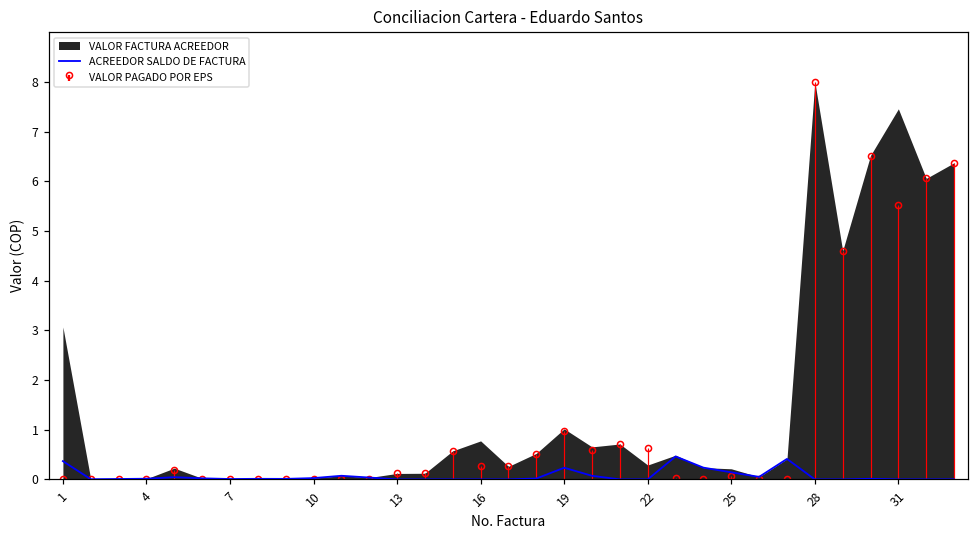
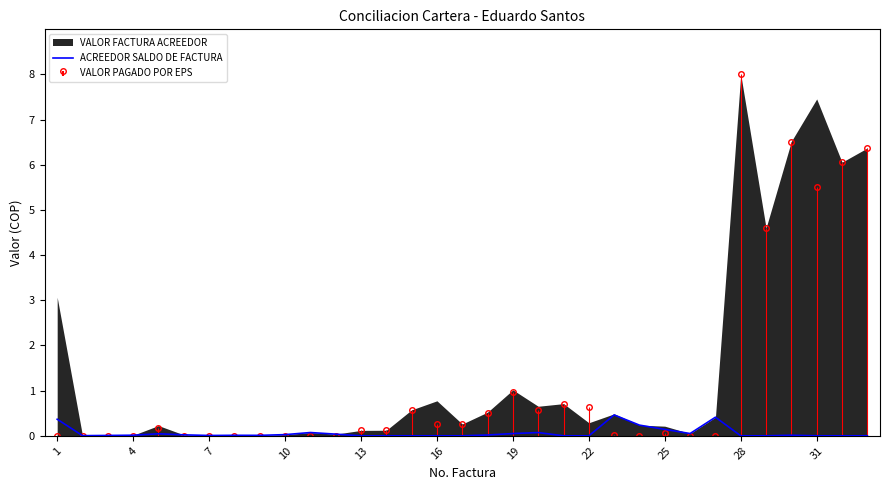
ACREEDOR SALDO DE FACTURA, 19: 0.2 -> 0.1
